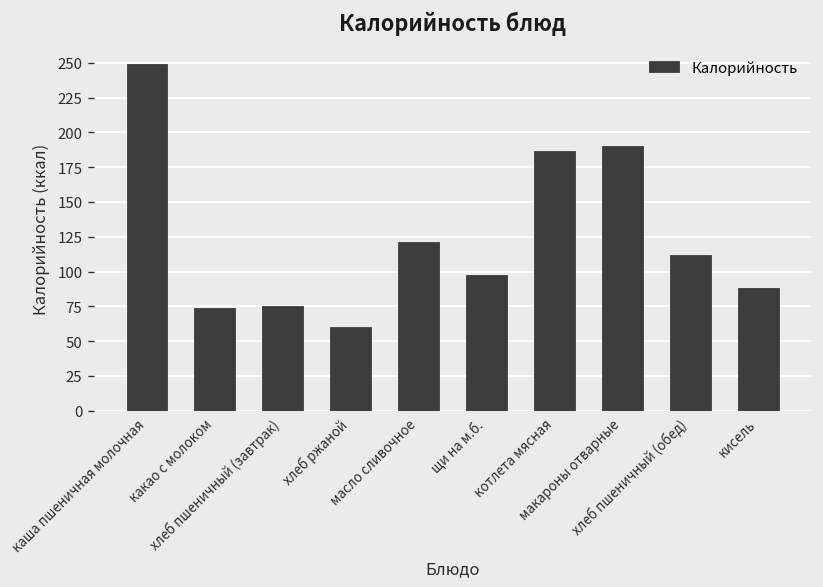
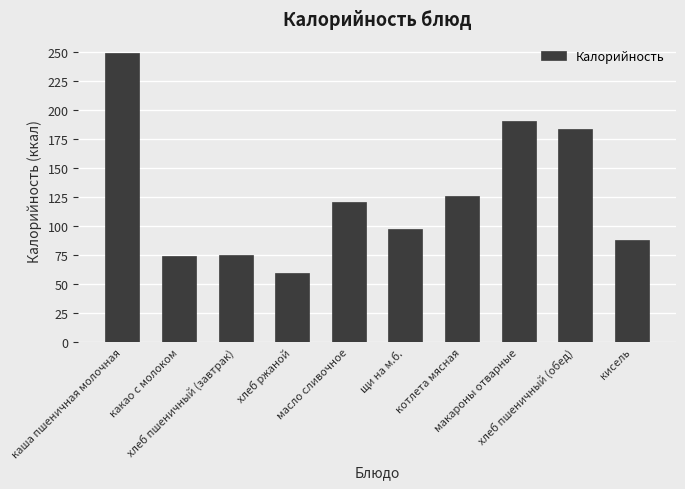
котлета мясная: 187 -> 126
хлеб пшеничный (обед): 112 -> 184
